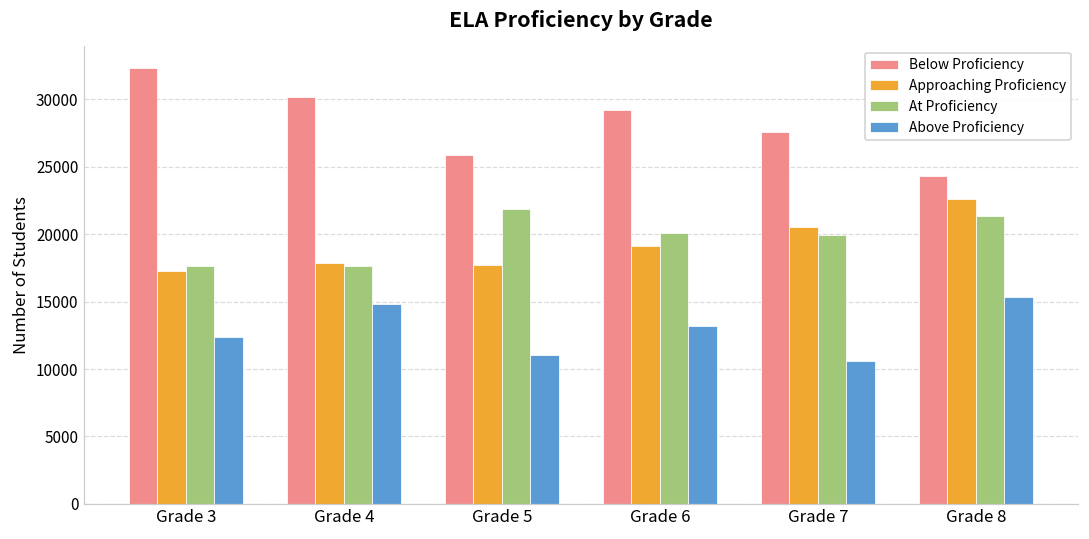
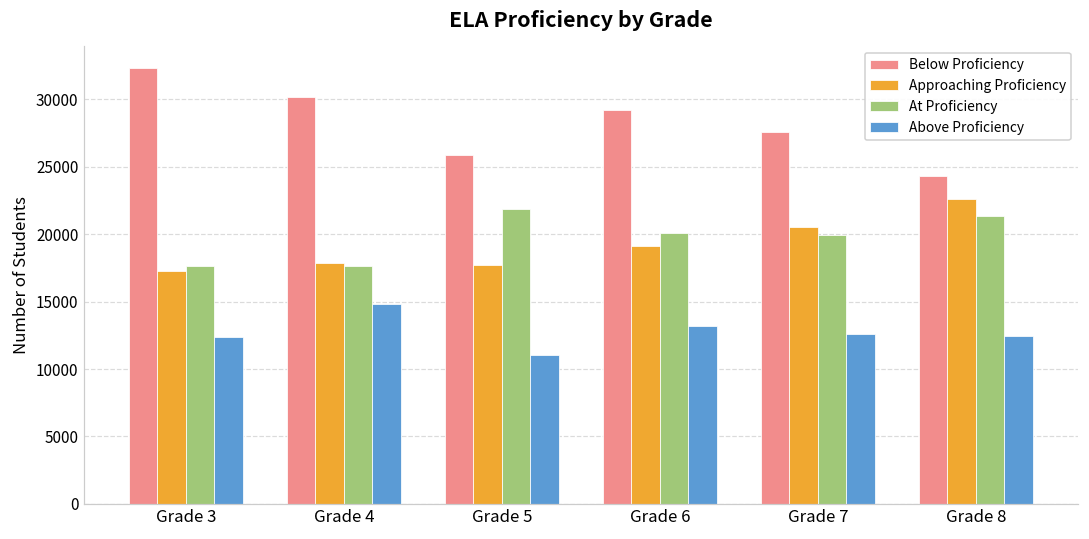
Above Proficiency, Grade 7: 10600 -> 12600
Above Proficiency, Grade 8: 15300 -> 12400
